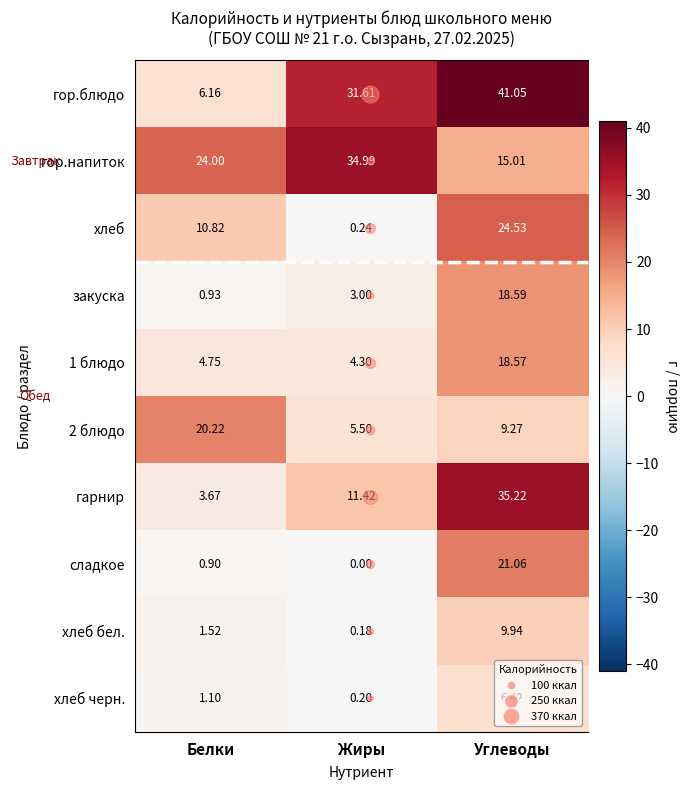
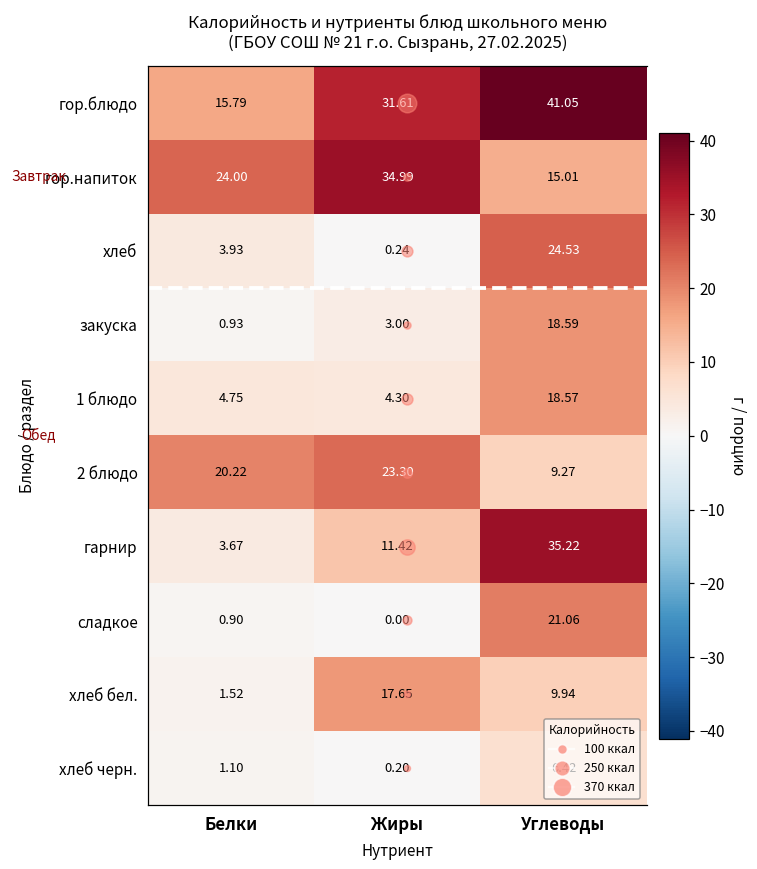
гор.блюдо, Белки: 6.16 -> 15.79
хлеб, Белки: 10.82 -> 3.93
2 блюдо, Жиры: 5.50 -> 23.30
хлеб бел., Жиры: 0.18 -> 17.65
